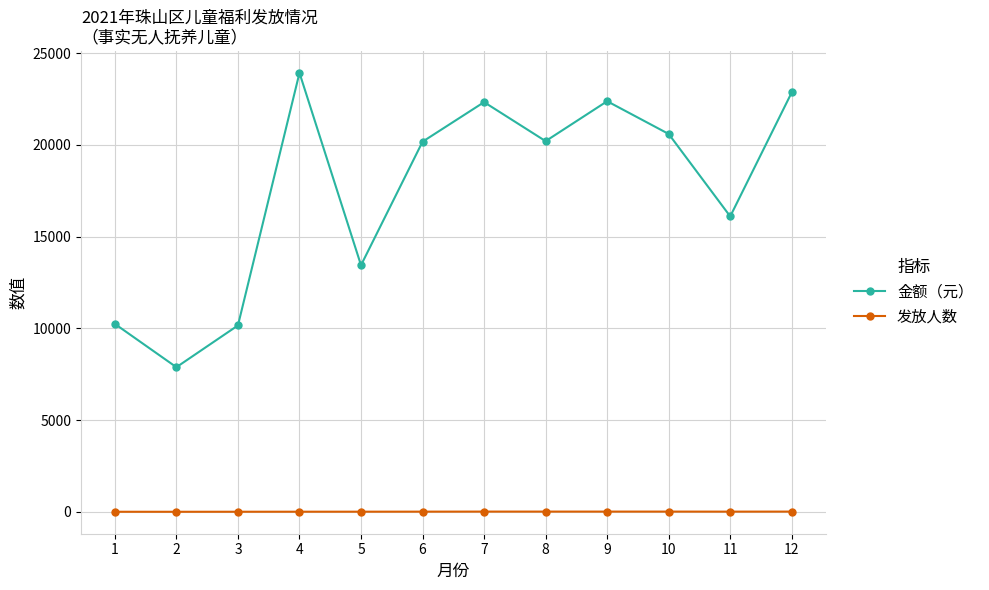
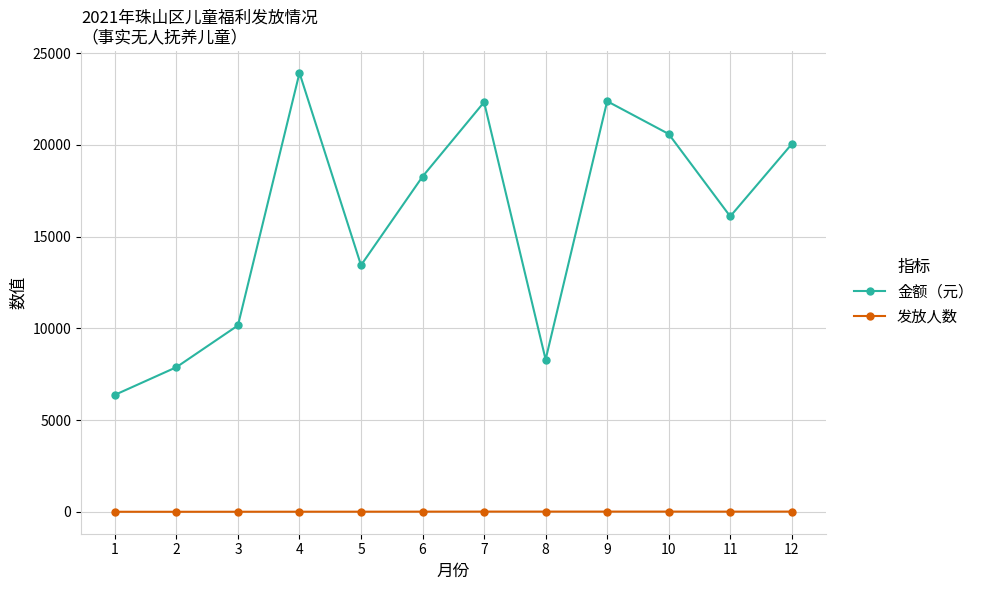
金额（元）, 1: 10300 -> 6400
金额（元）, 6: 20200 -> 18300
金额（元）, 8: 20200 -> 8300
金额（元）, 12: 22900 -> 20100
